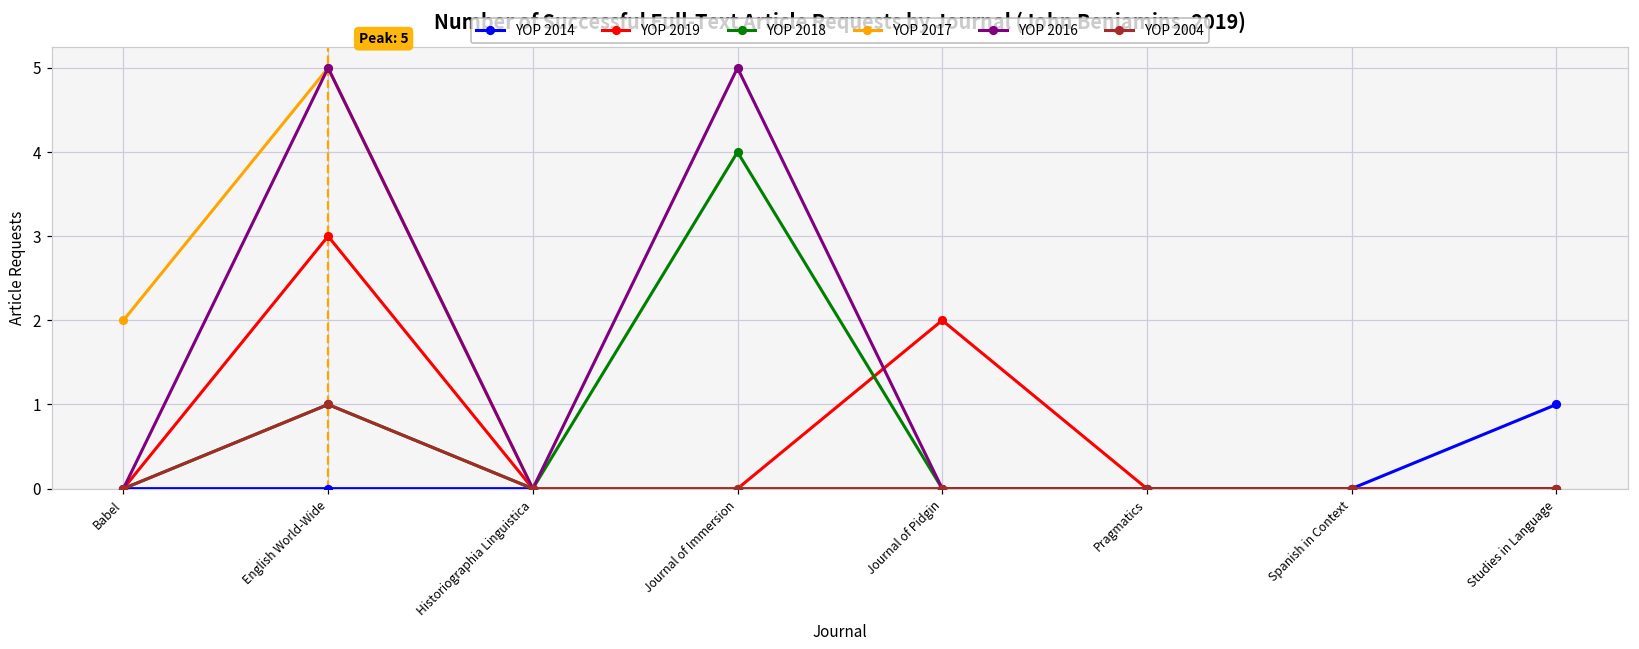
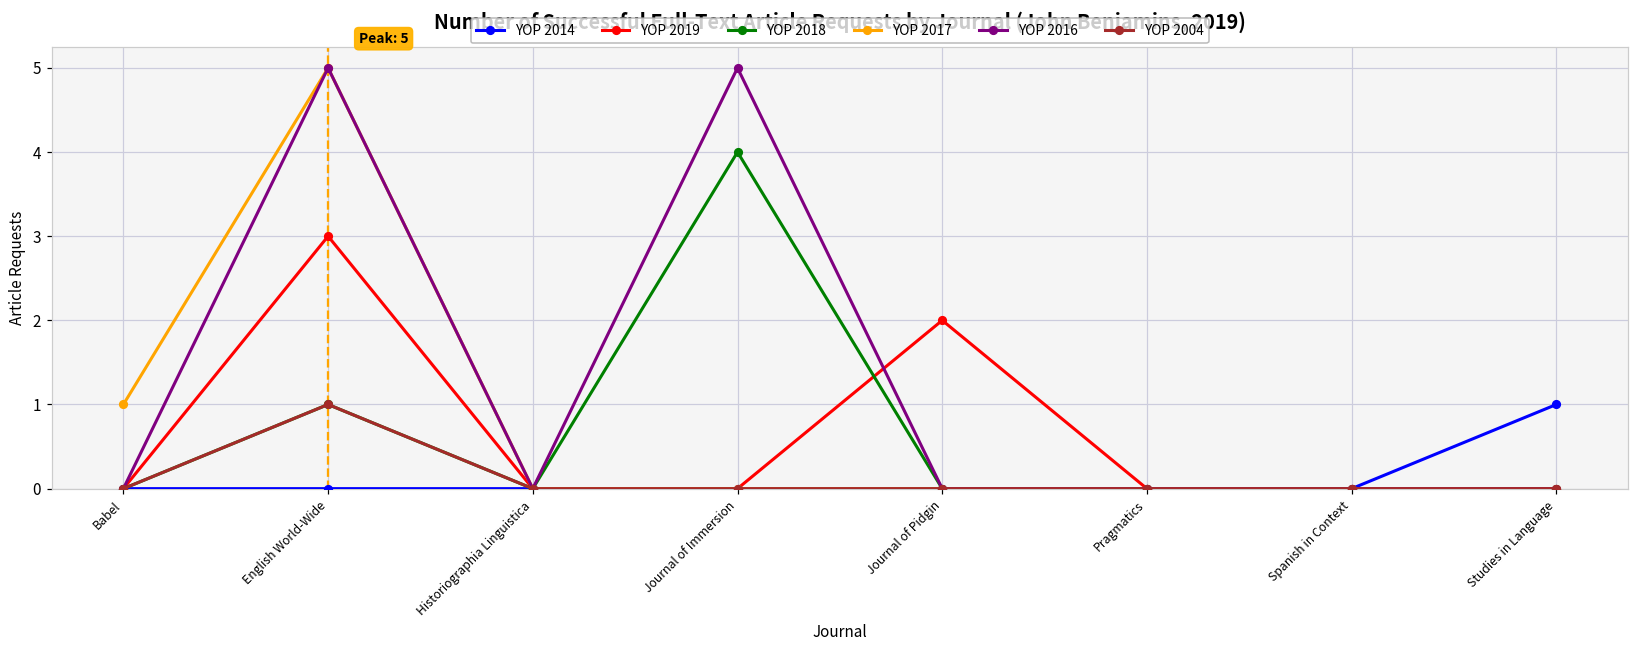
YOP 2017, Babel: 2 -> 1
